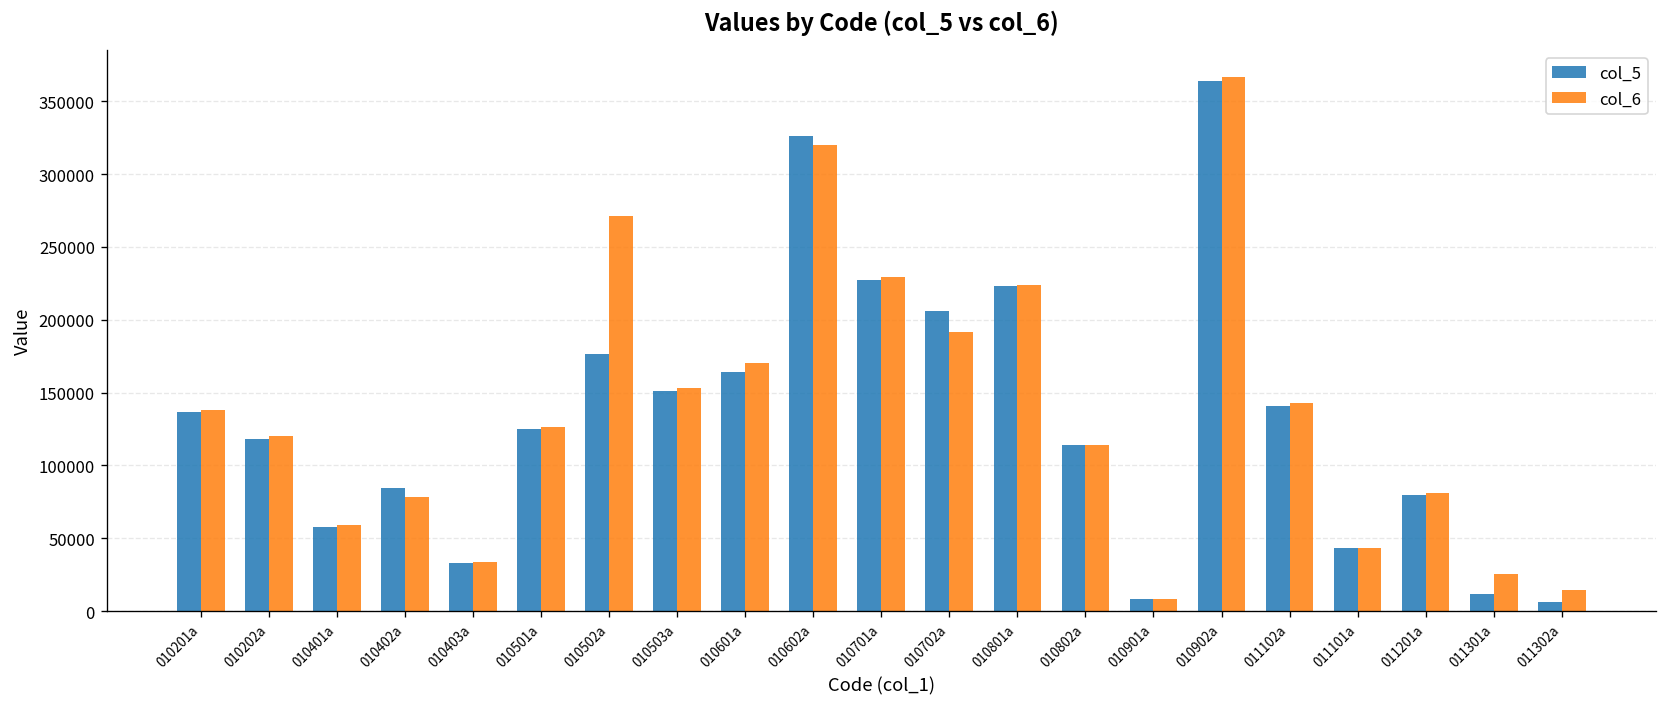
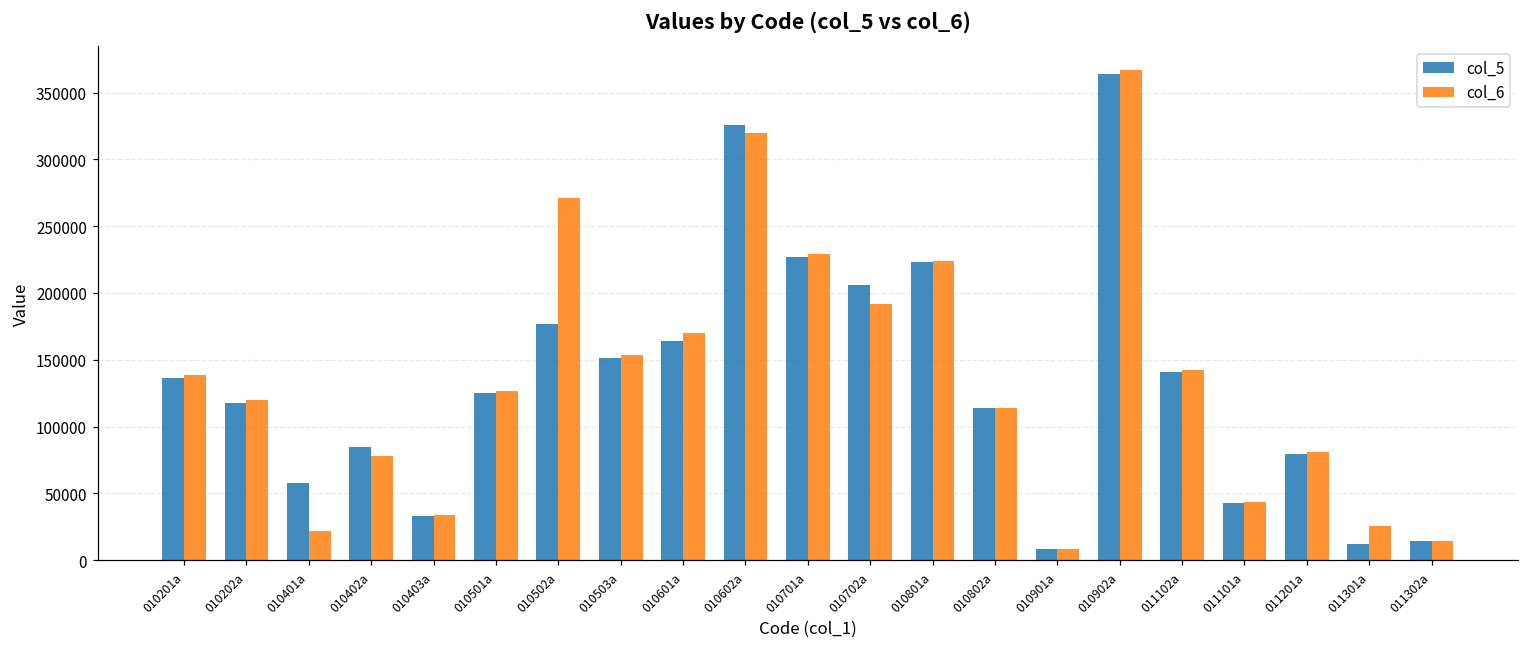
col_6, 010401a: 59000 -> 22000
col_5, 011302a: 6000 -> 14000
